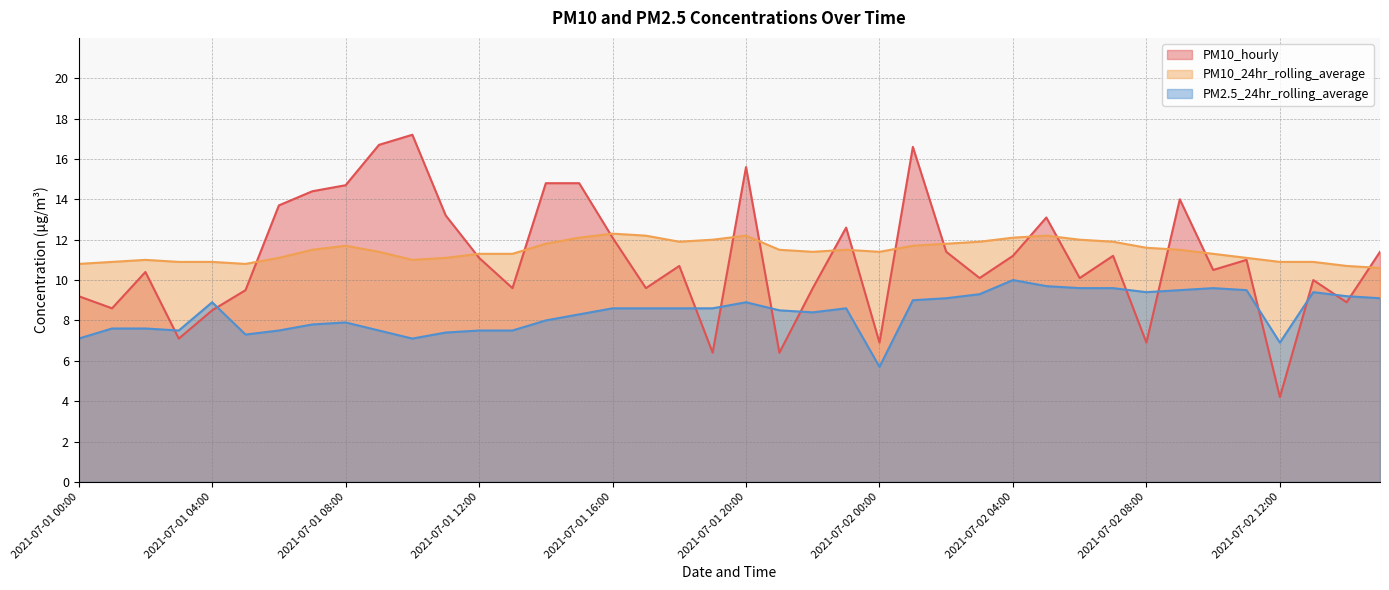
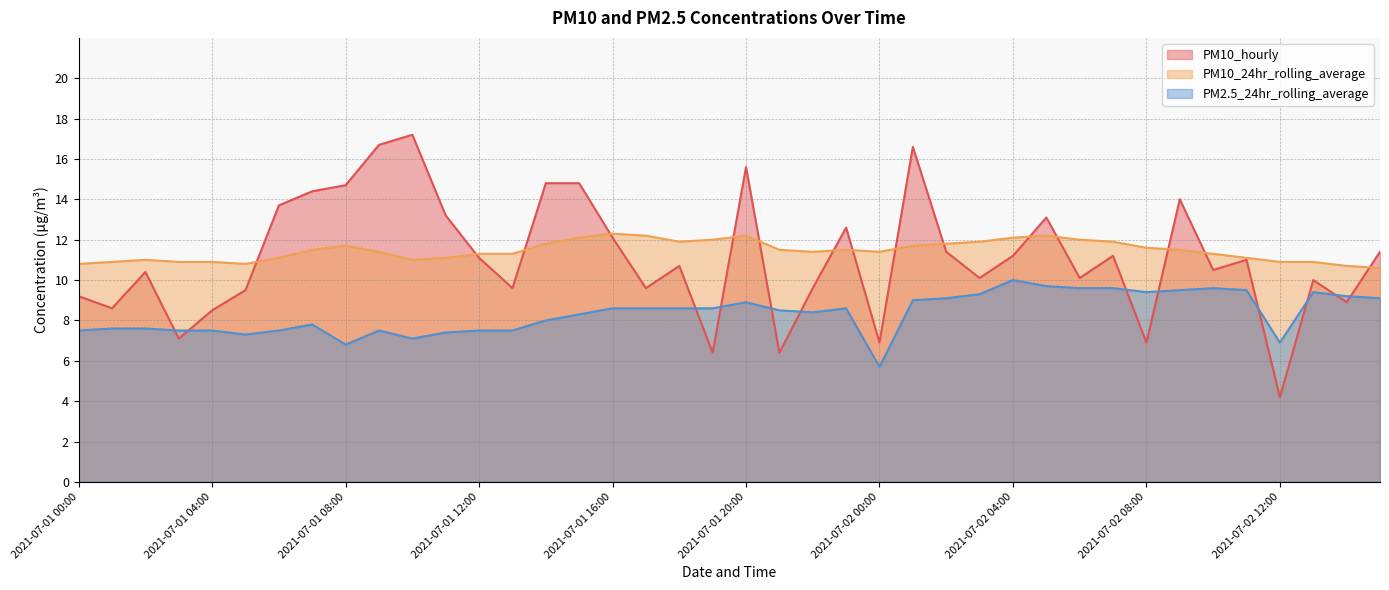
PM2.5_24hr_rolling_average, 2021-07-01 00:00: 7.1 -> 7.5
PM2.5_24hr_rolling_average, 2021-07-01 04:00: 8.9 -> 7.5
PM2.5_24hr_rolling_average, 2021-07-01 08:00: 7.9 -> 6.8
